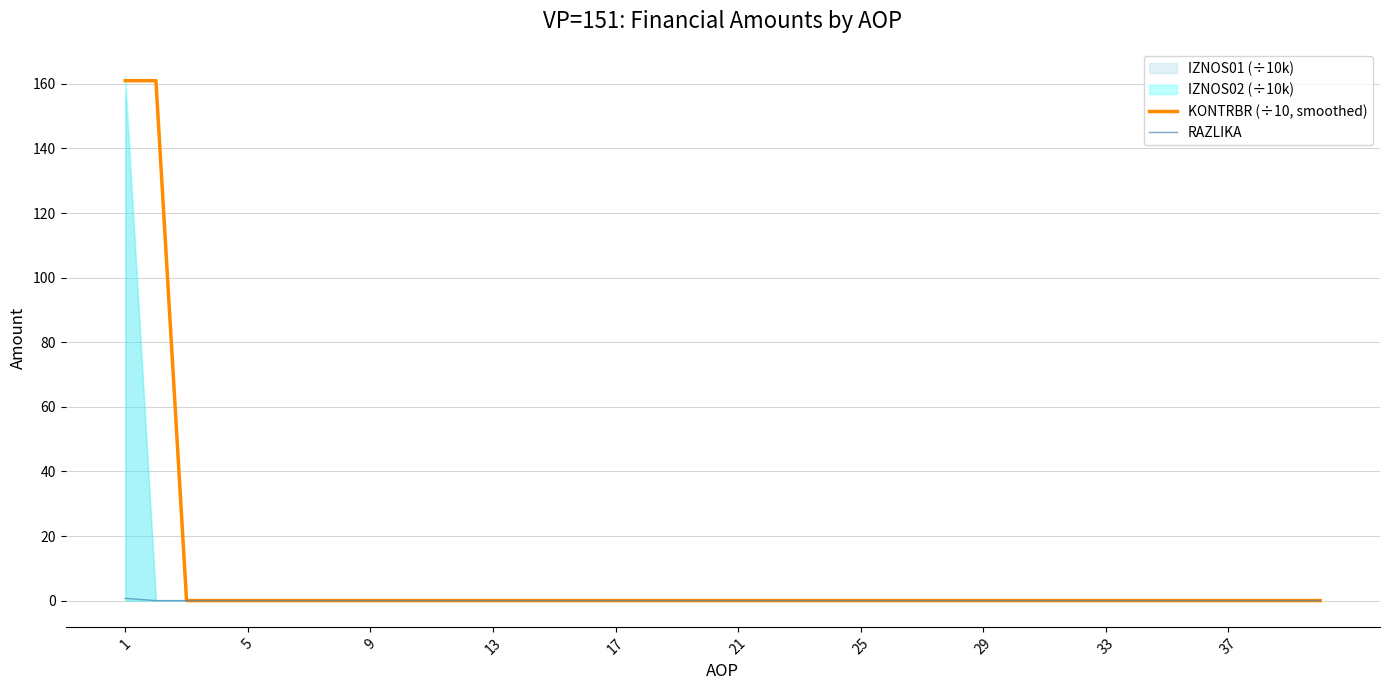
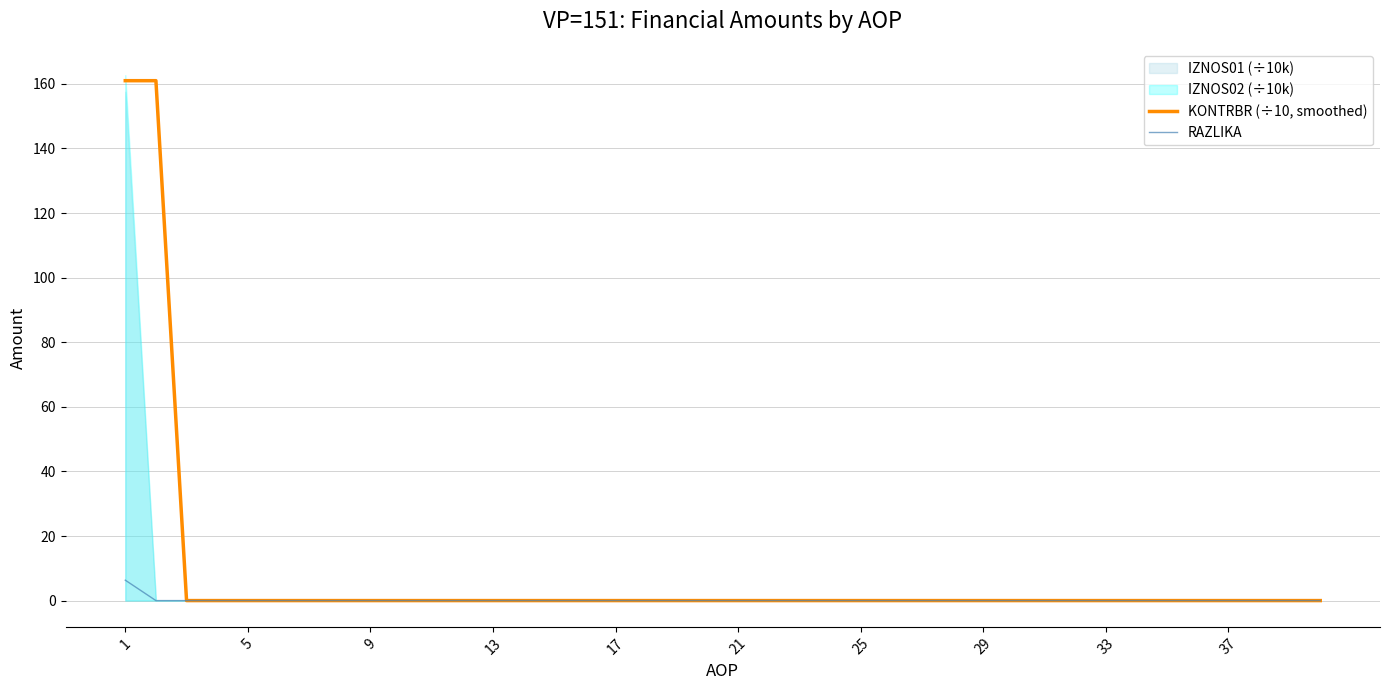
RAZLIKA, 1: 1 -> 6
